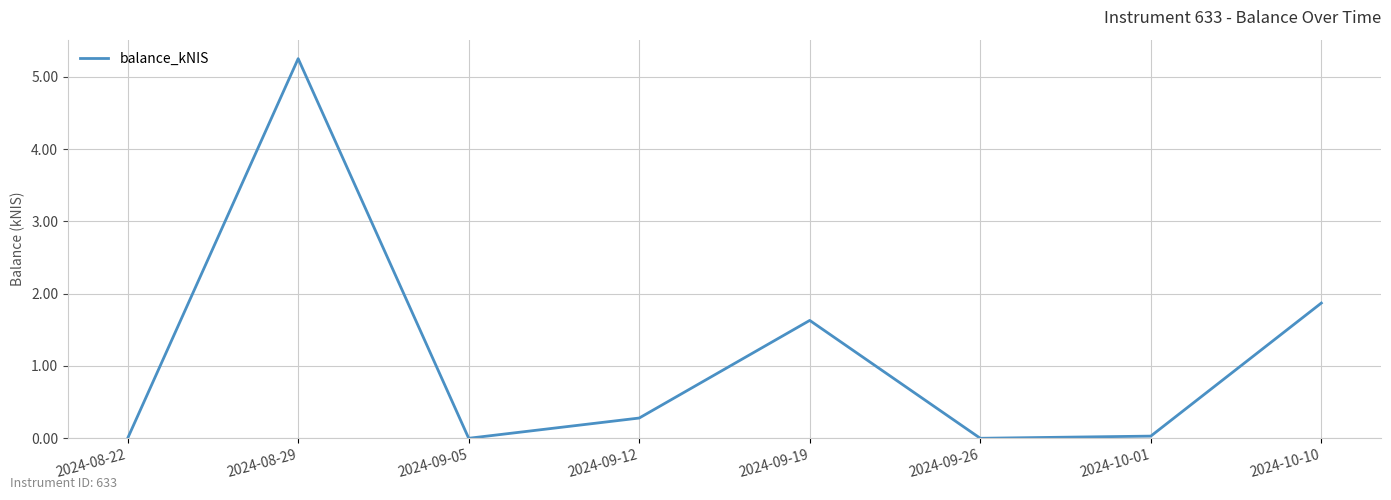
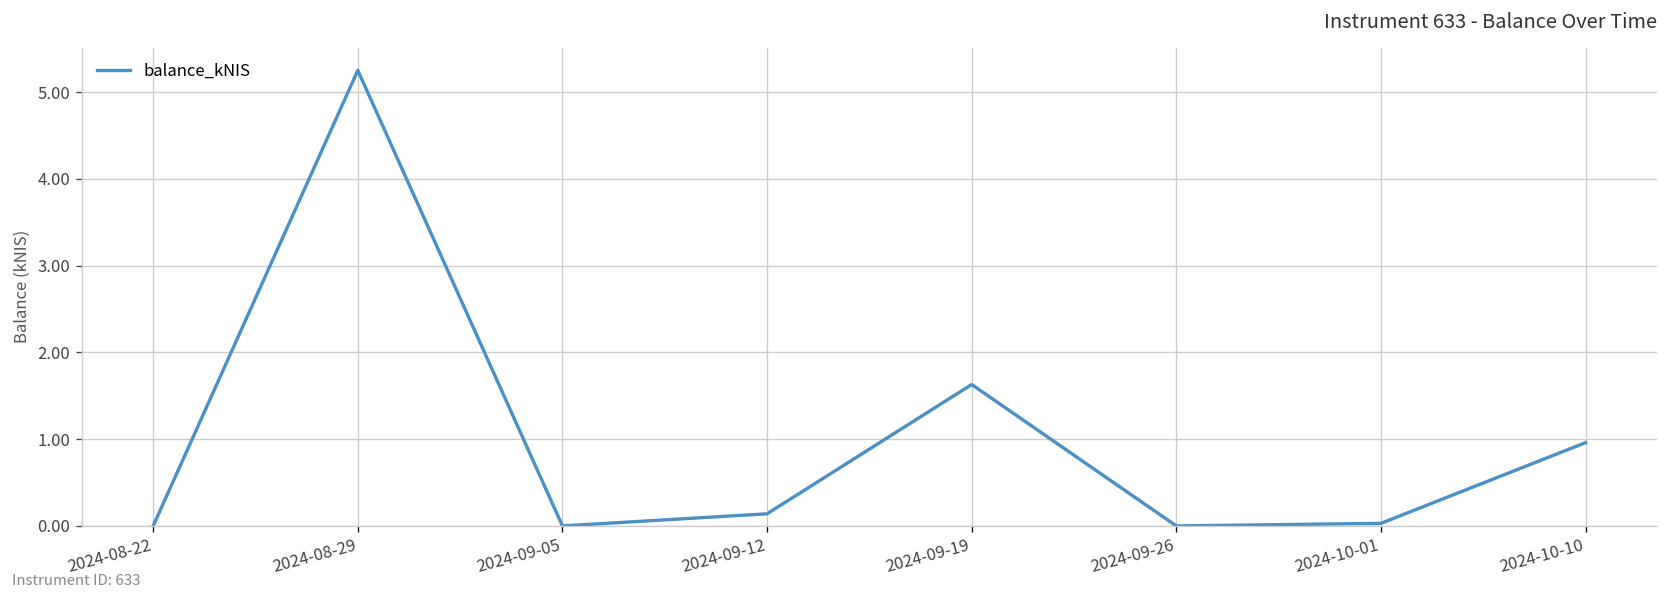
2024-09-12: 0.3 -> 0.1
2024-10-10: 1.9 -> 1.0
